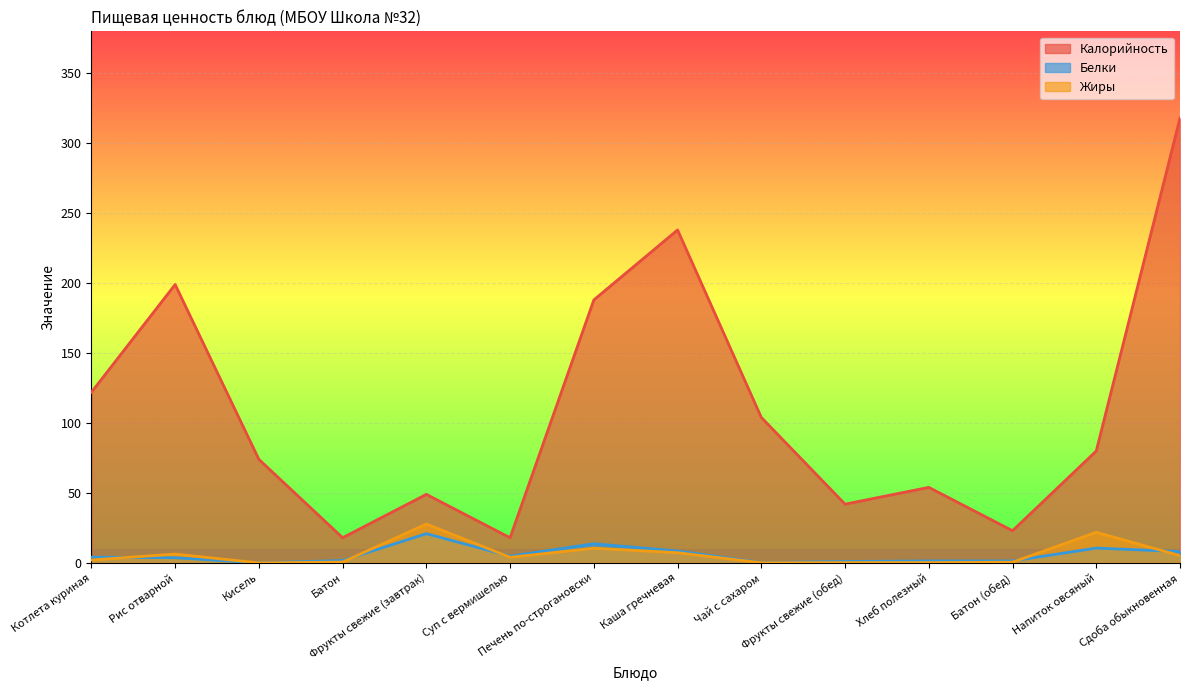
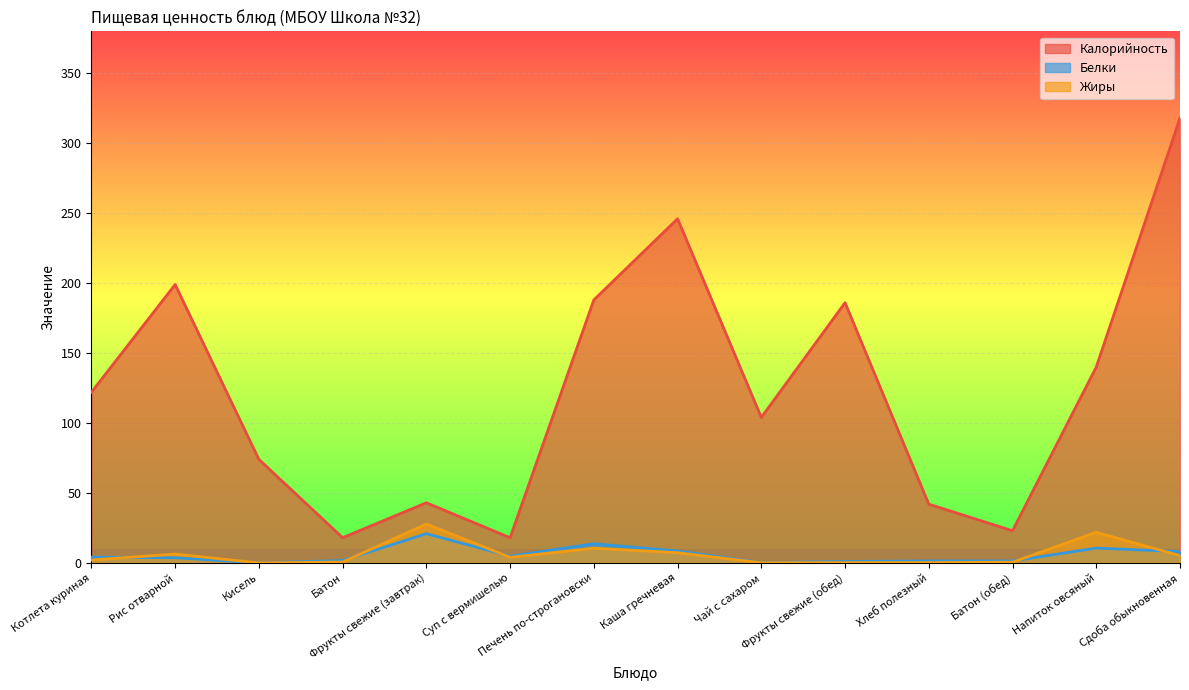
Калорийность, Фрукты свежие (завтрак): 49 -> 43
Калорийность, Каша гречневая: 238 -> 246
Калорийность, Фрукты свежие (обед): 42 -> 186
Калорийность, Хлеб полезный: 54 -> 42
Калорийность, Напиток овсяный: 80 -> 140
